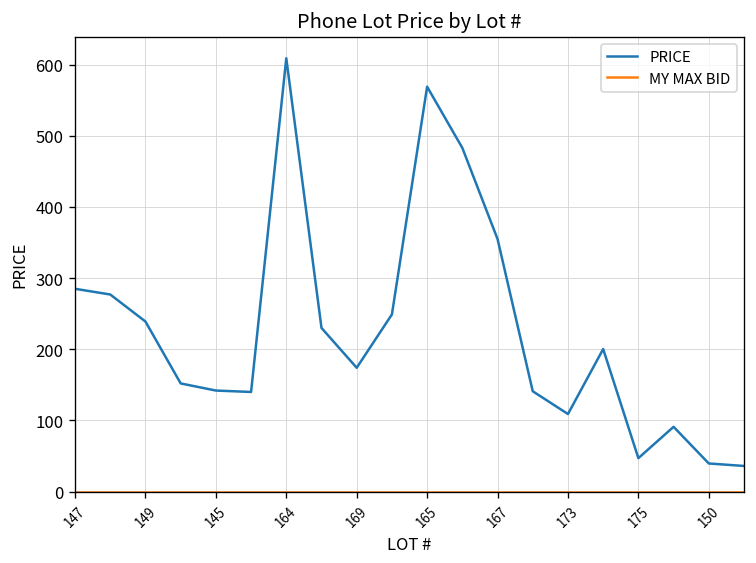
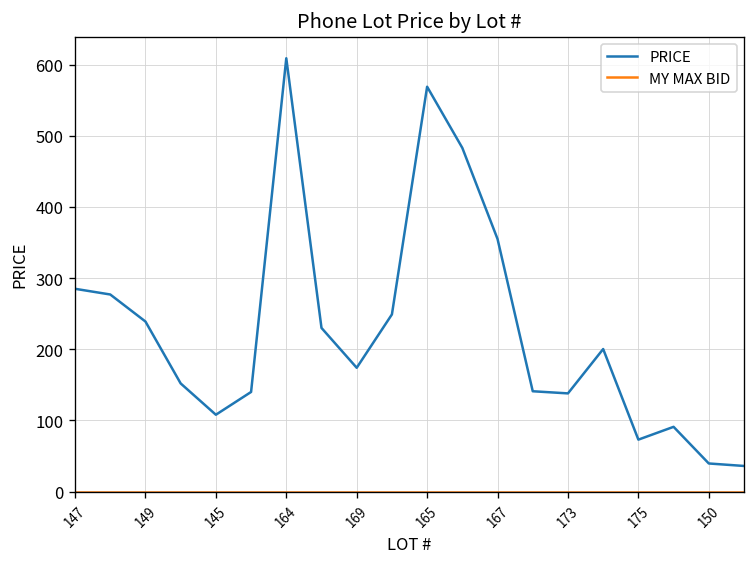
PRICE, 145: 140 -> 110
PRICE, 173: 110 -> 140
PRICE, 175: 50 -> 70
